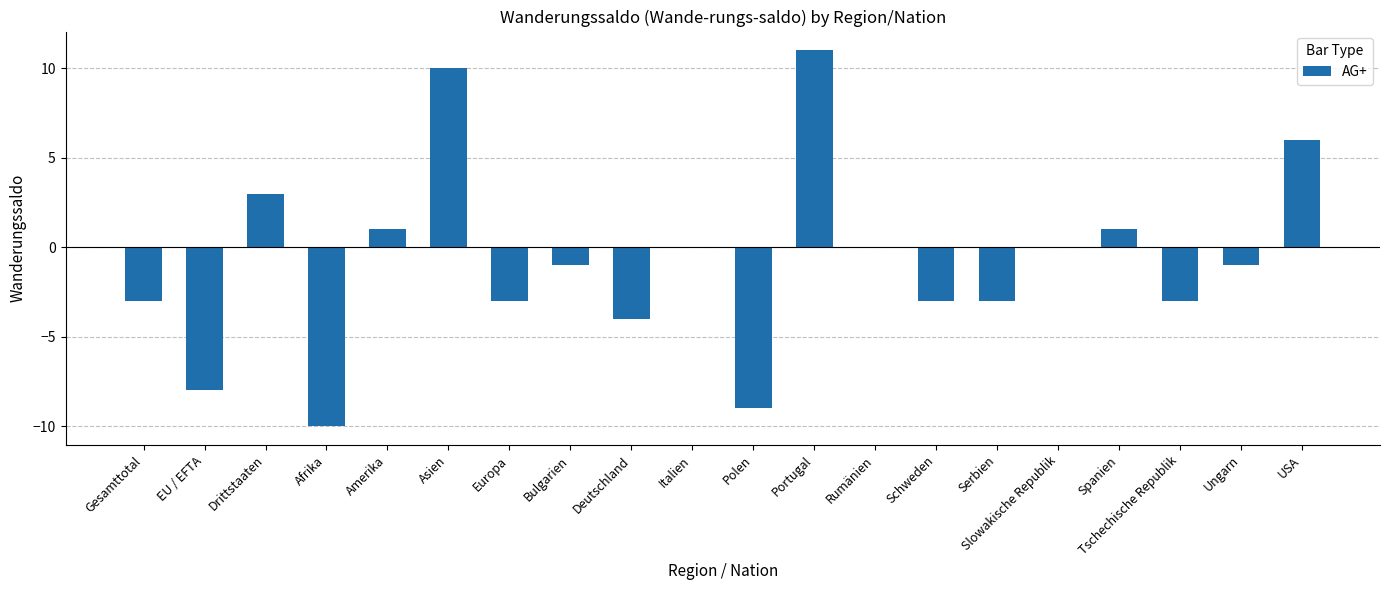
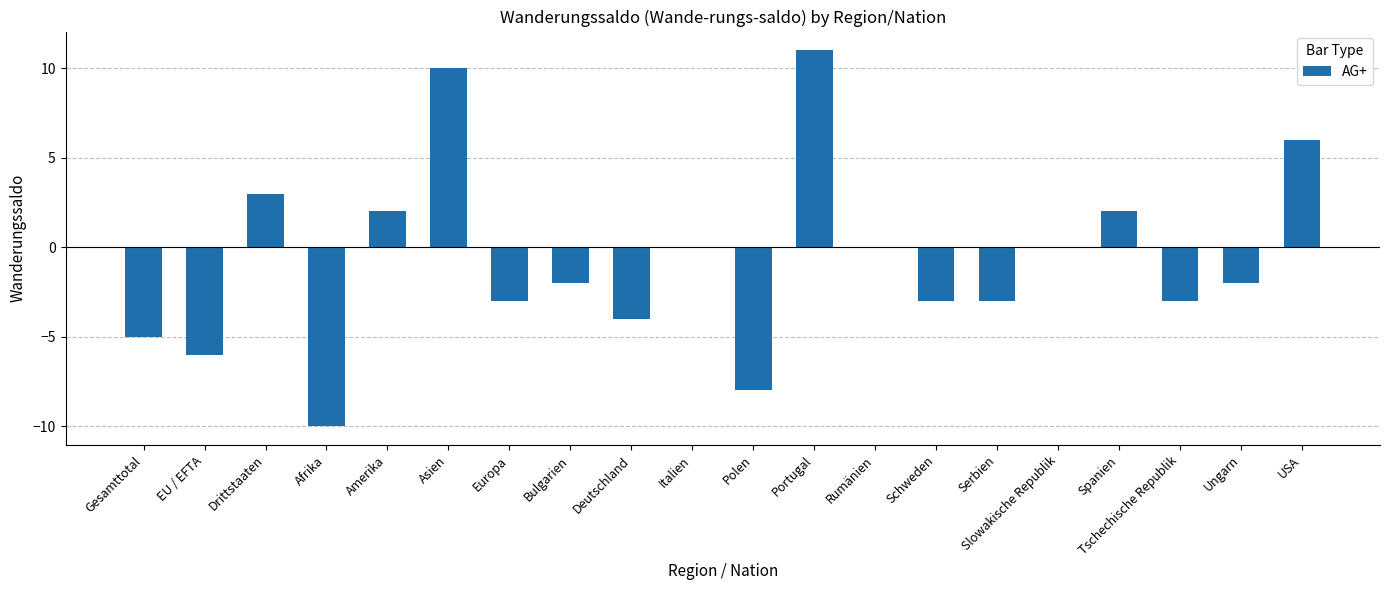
Gesamttotal: -3 -> -5
EU / EFTA: -8 -> -6
Amerika: 1 -> 2
Bulgarien: -1 -> -2
Polen: -9 -> -8
Spanien: 1 -> 2
Ungarn: -1 -> -2
